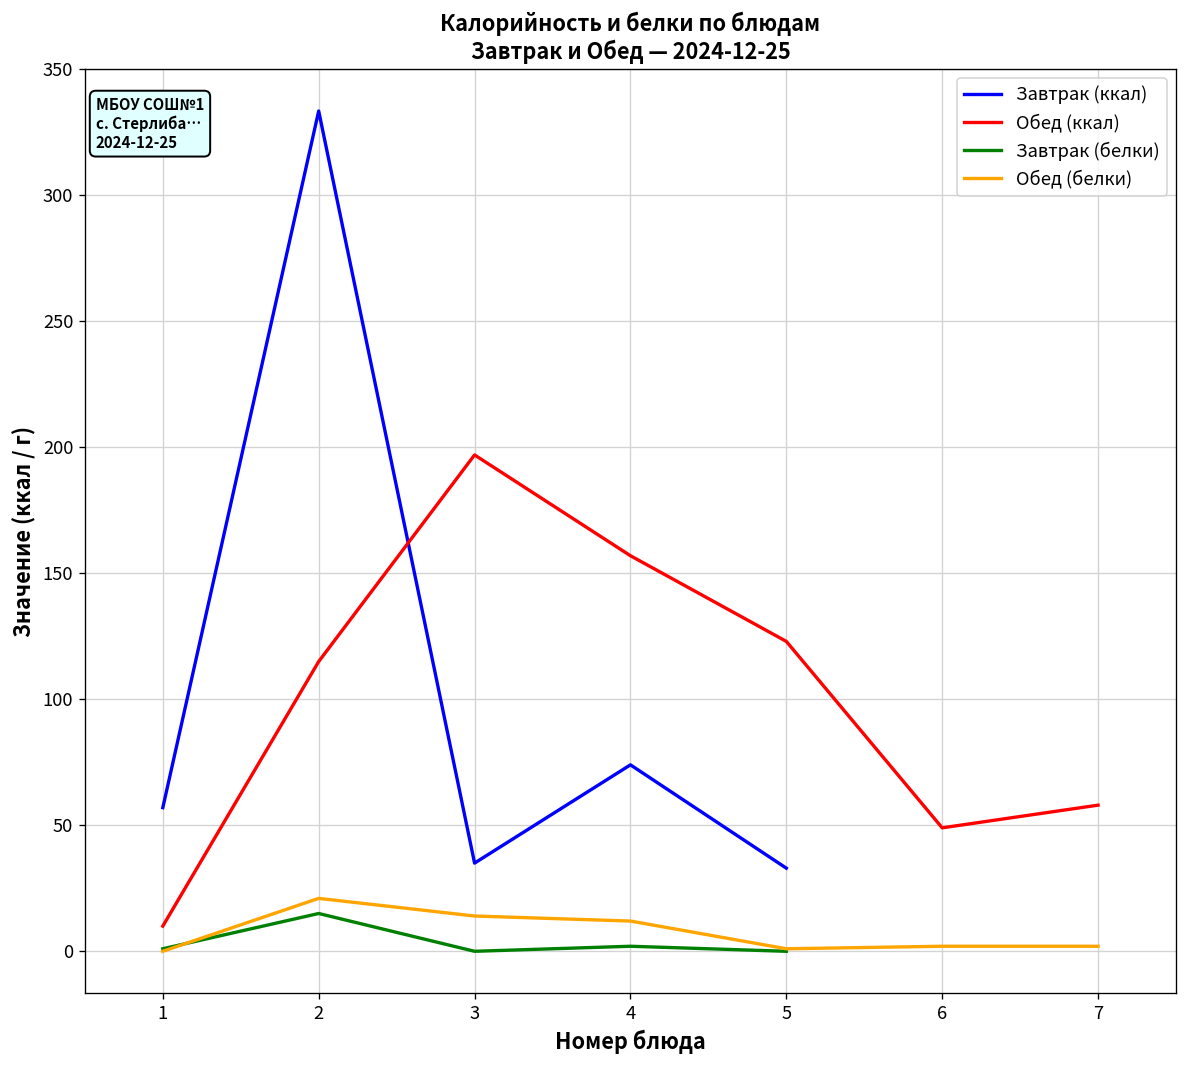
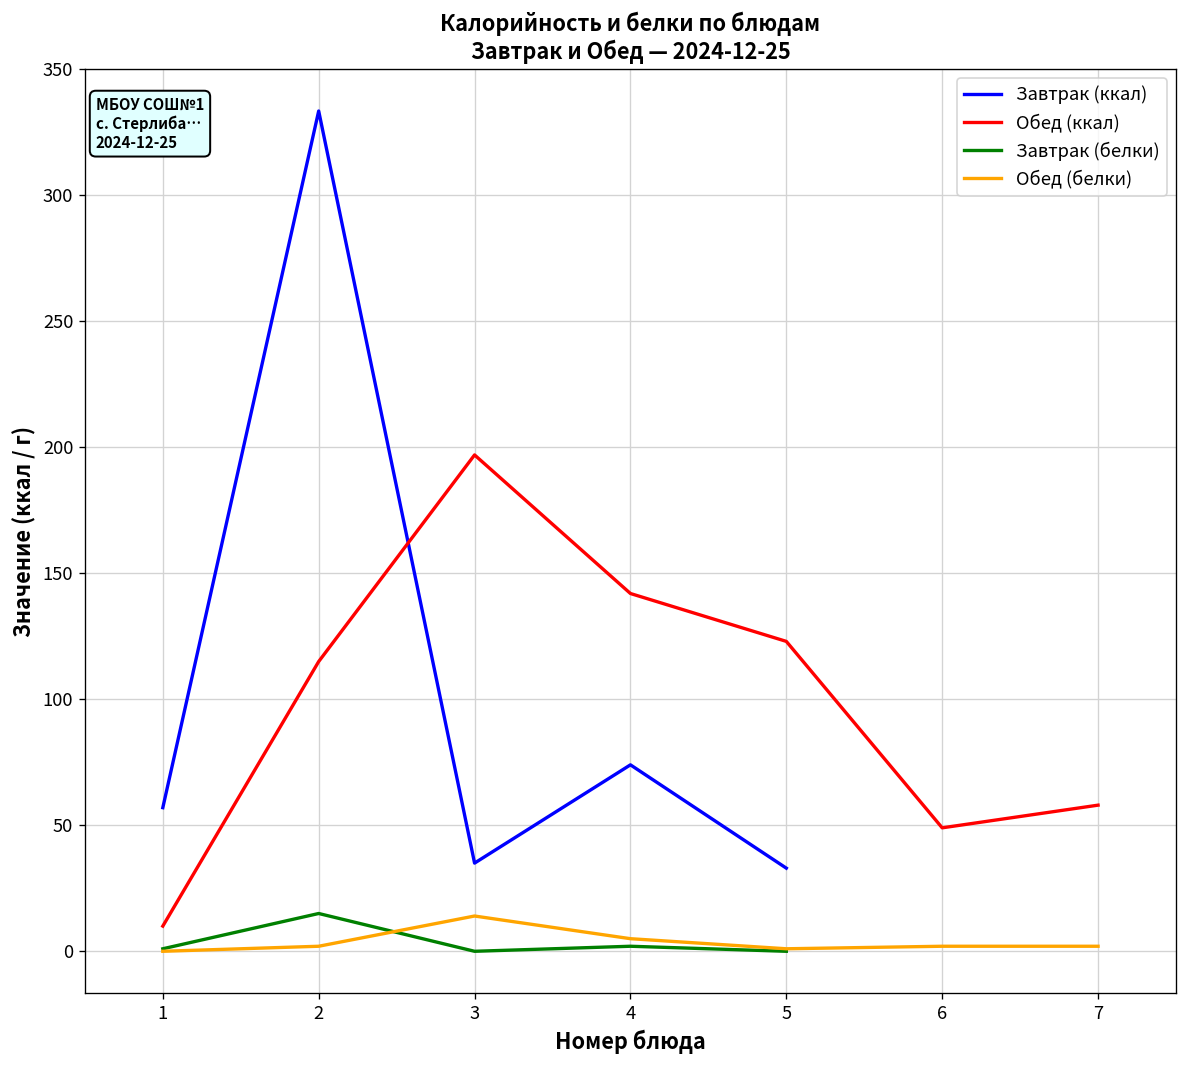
Обед (белки), 2: 21 -> 2
Обед (ккал), 4: 157 -> 142
Обед (белки), 4: 12 -> 5
